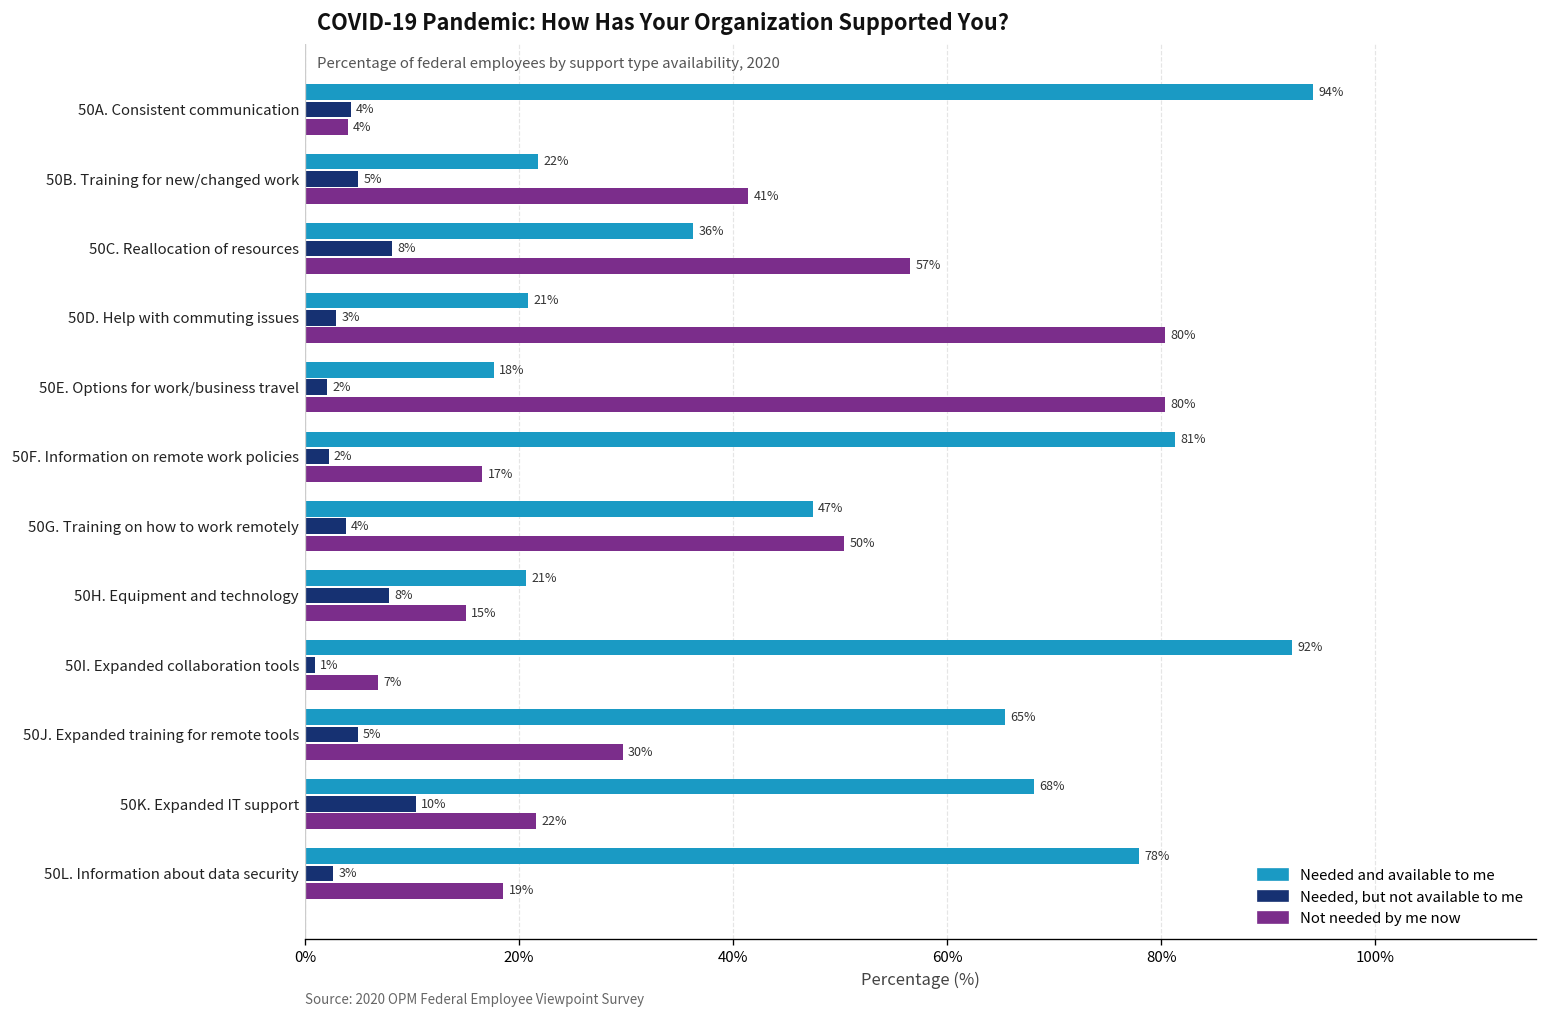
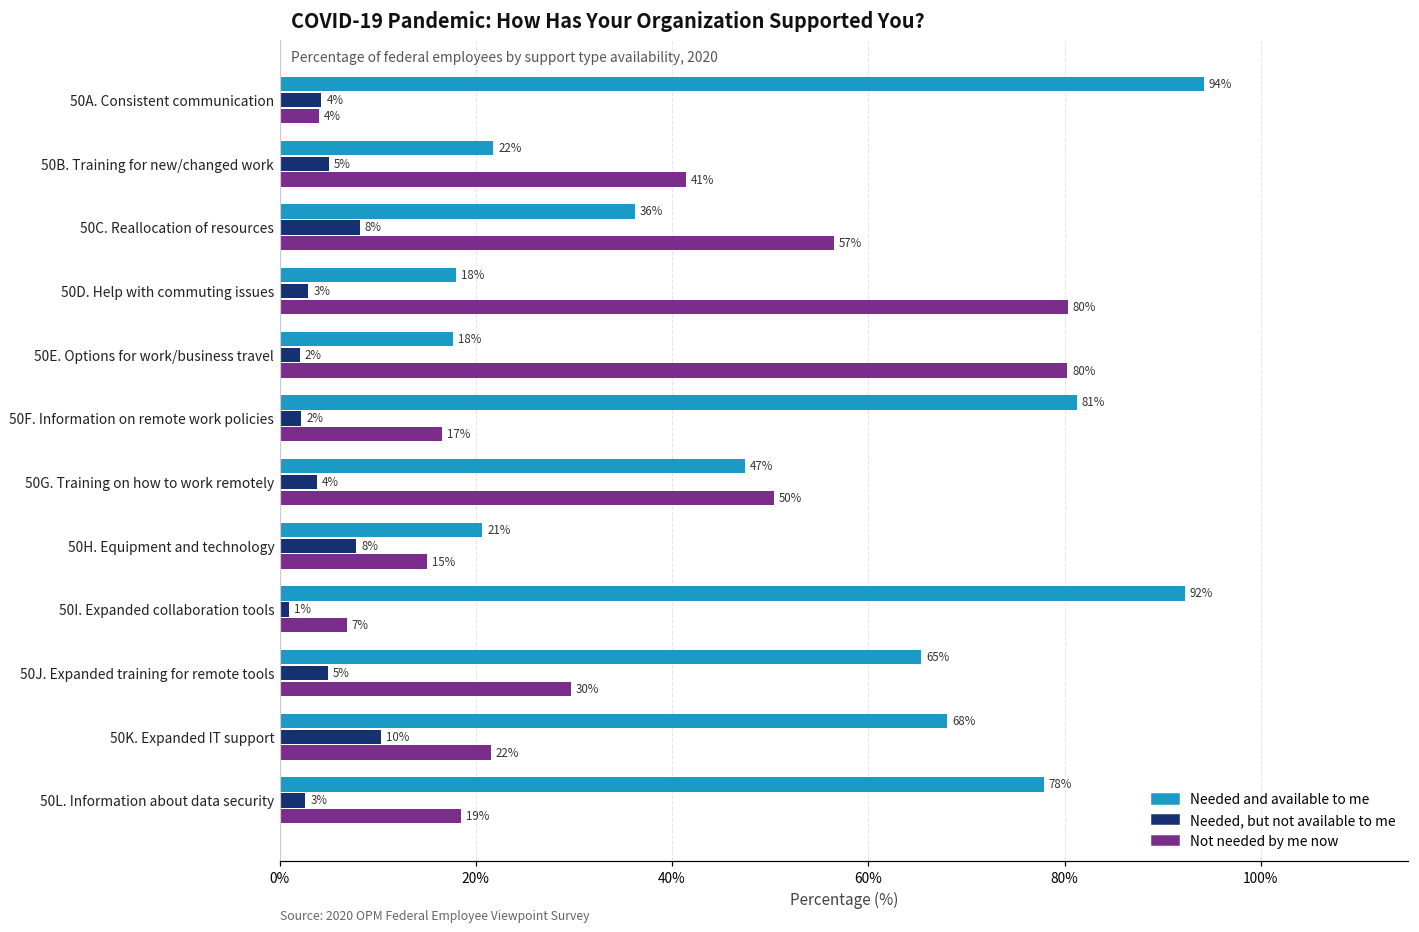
Needed and available to me, 50D. Help with commuting issues: 21% -> 18%
